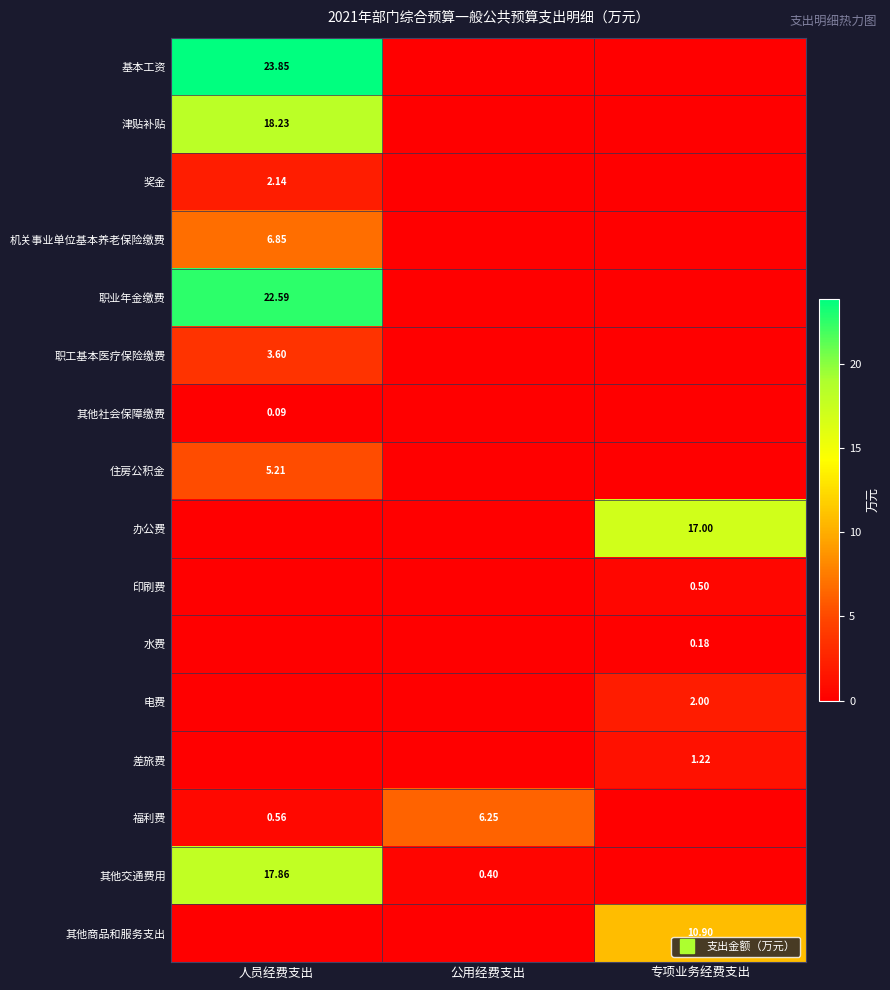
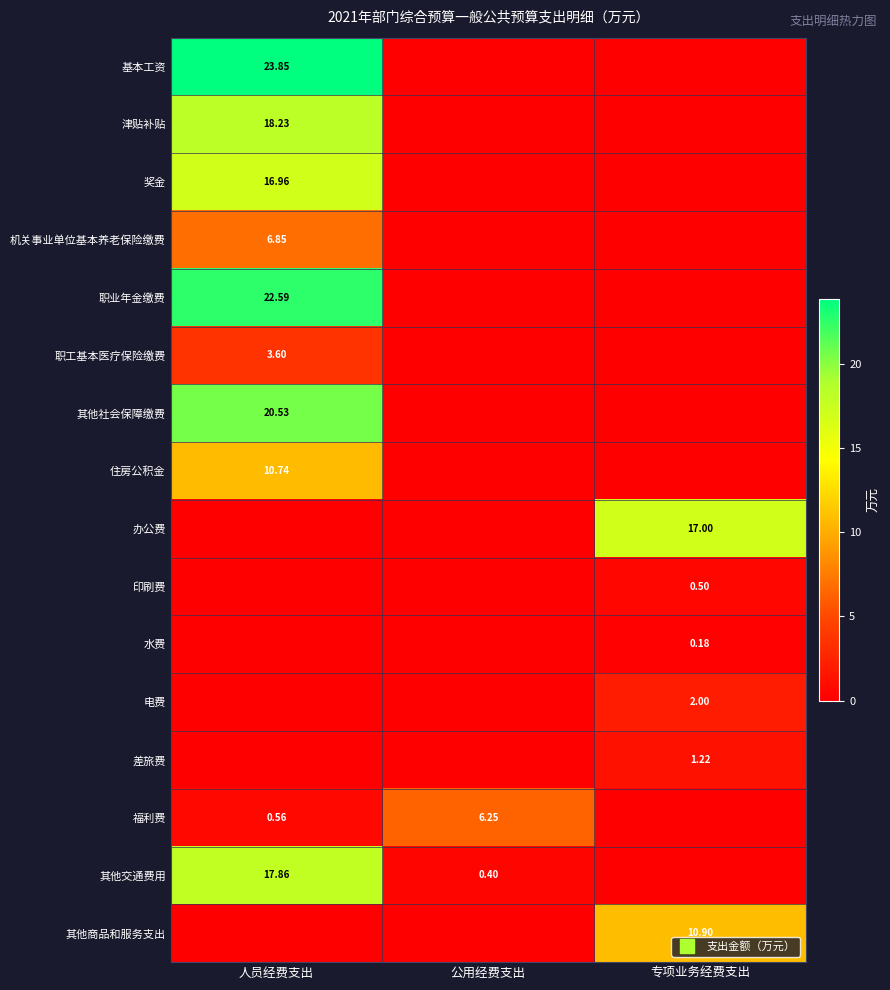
奖金, 人员经费支出: 2.14 -> 16.96
其他社会保障缴费, 人员经费支出: 0.09 -> 20.53
住房公积金, 人员经费支出: 5.21 -> 10.74
